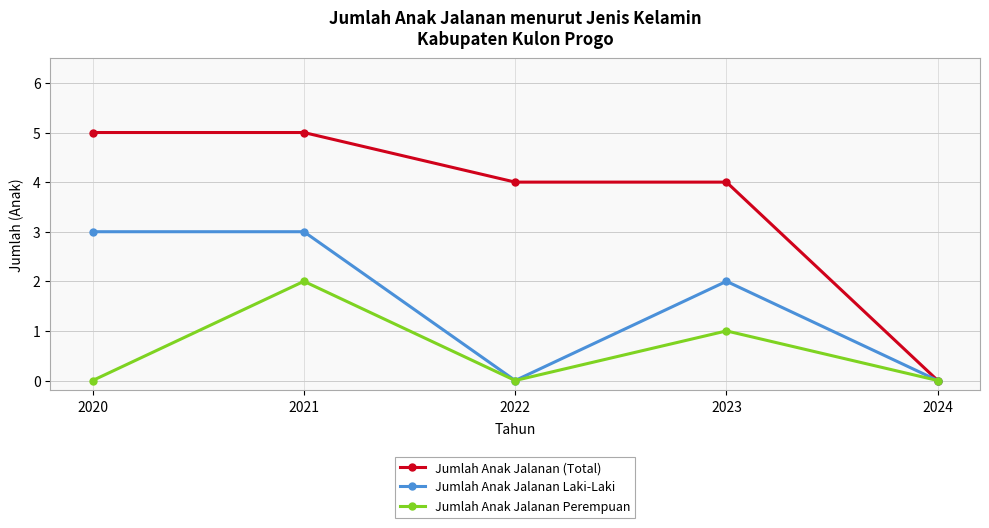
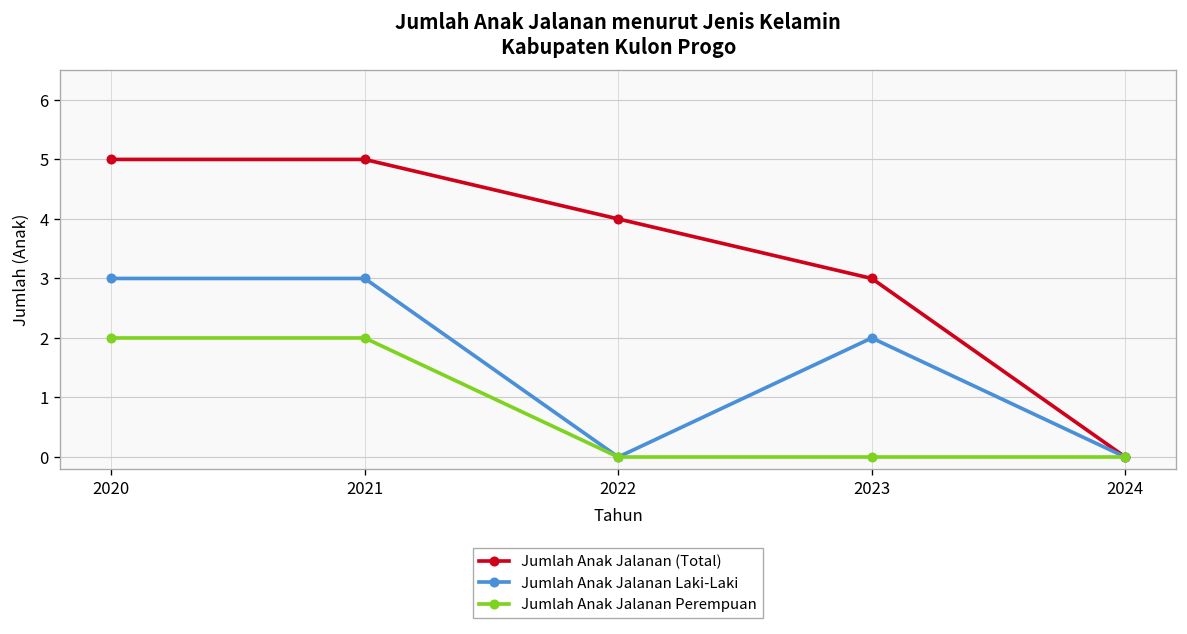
Jumlah Anak Jalanan Perempuan, 2020: 0 -> 2
Jumlah Anak Jalanan (Total), 2023: 4 -> 3
Jumlah Anak Jalanan Perempuan, 2023: 1 -> 0
